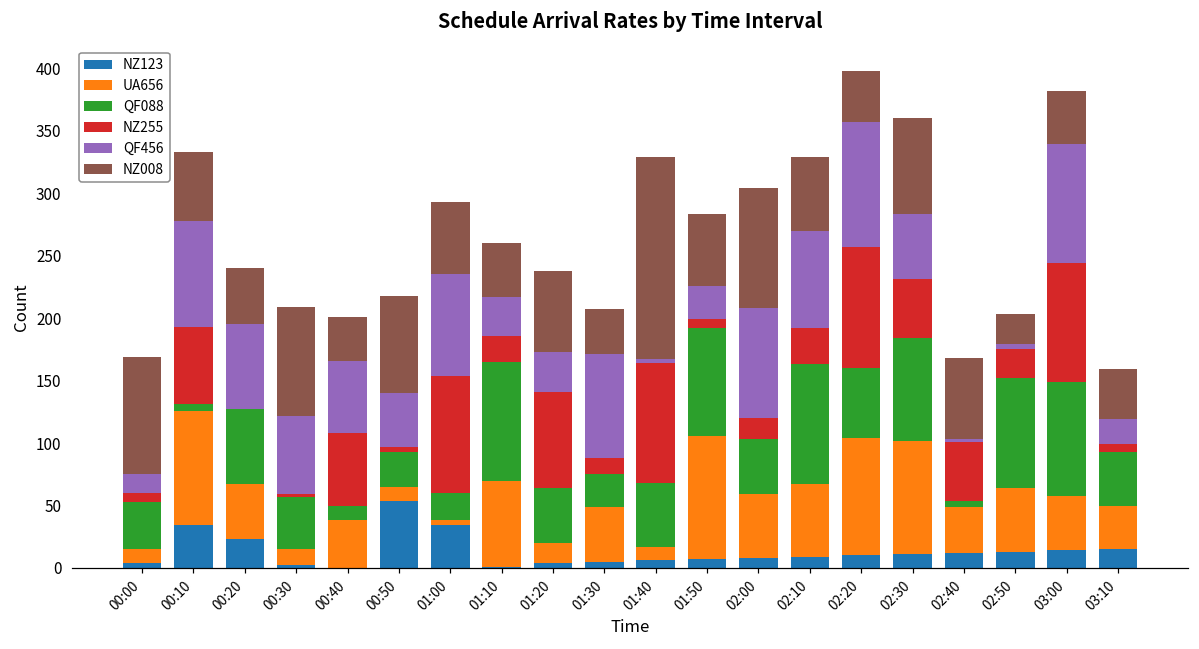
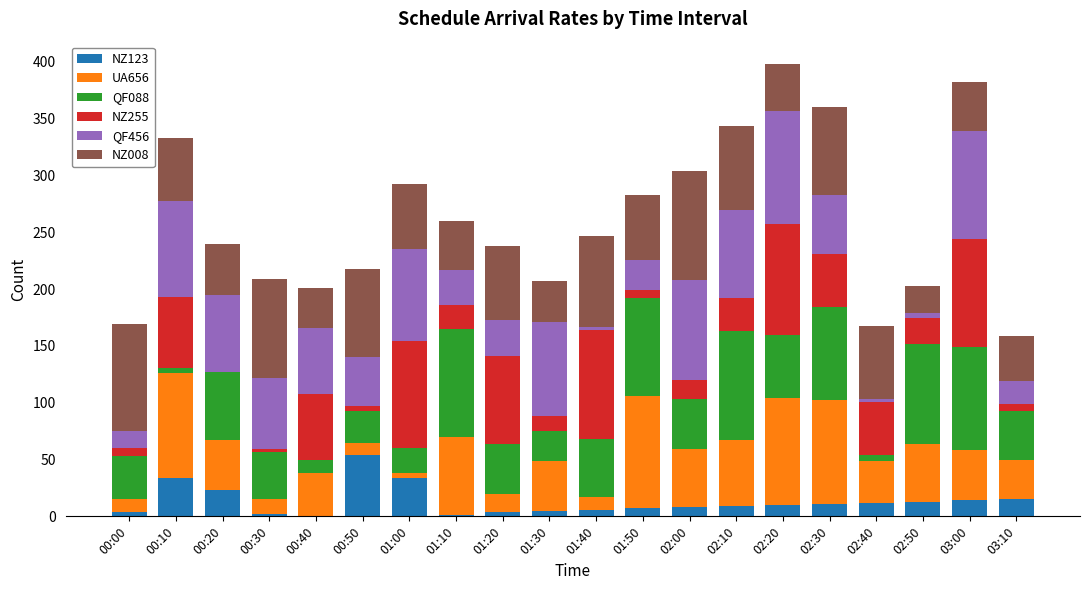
NZ008, 01:40: 162 -> 80
NZ008, 02:10: 59 -> 74
